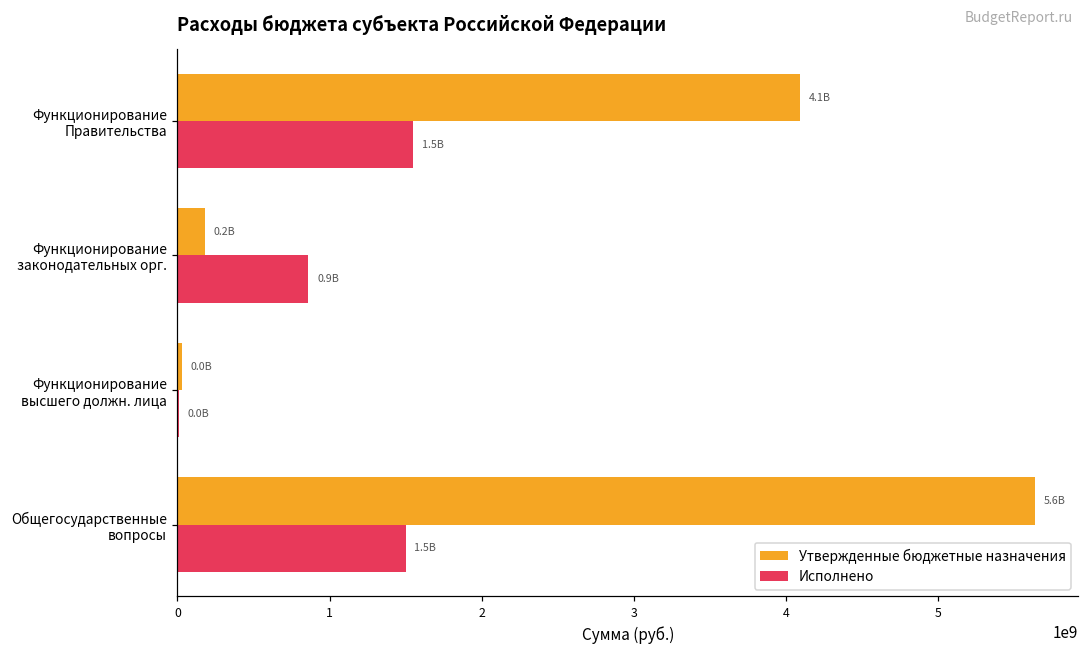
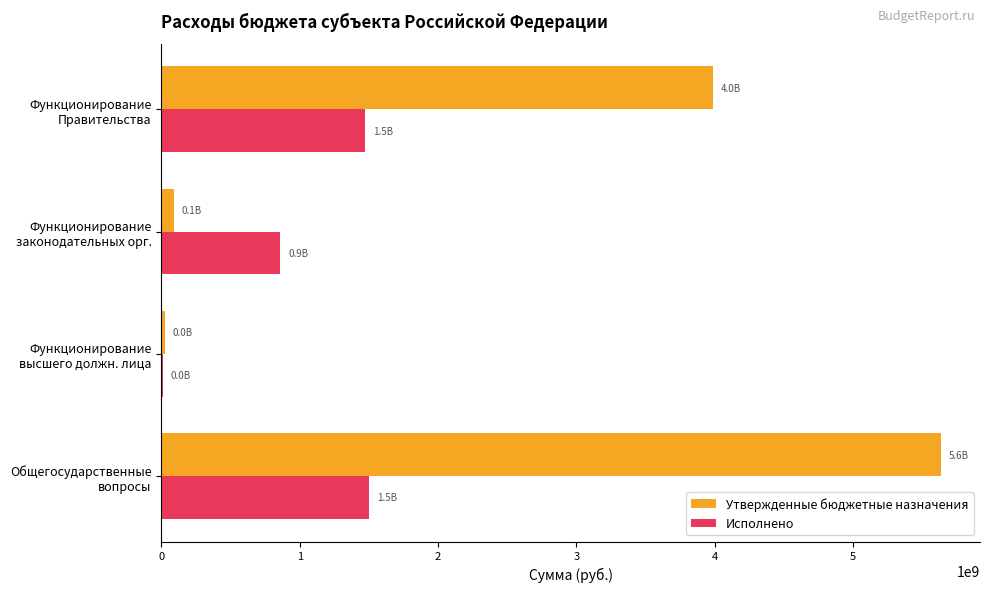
Утвержденные бюджетные назначения, Функционирование Правительства: 4.1B -> 4.0B
Исполнено, Функционирование Правительства: 1550000000 -> 1470000000
Утвержденные бюджетные назначения, Функционирование законодательных орг.: 0.2B -> 0.1B
